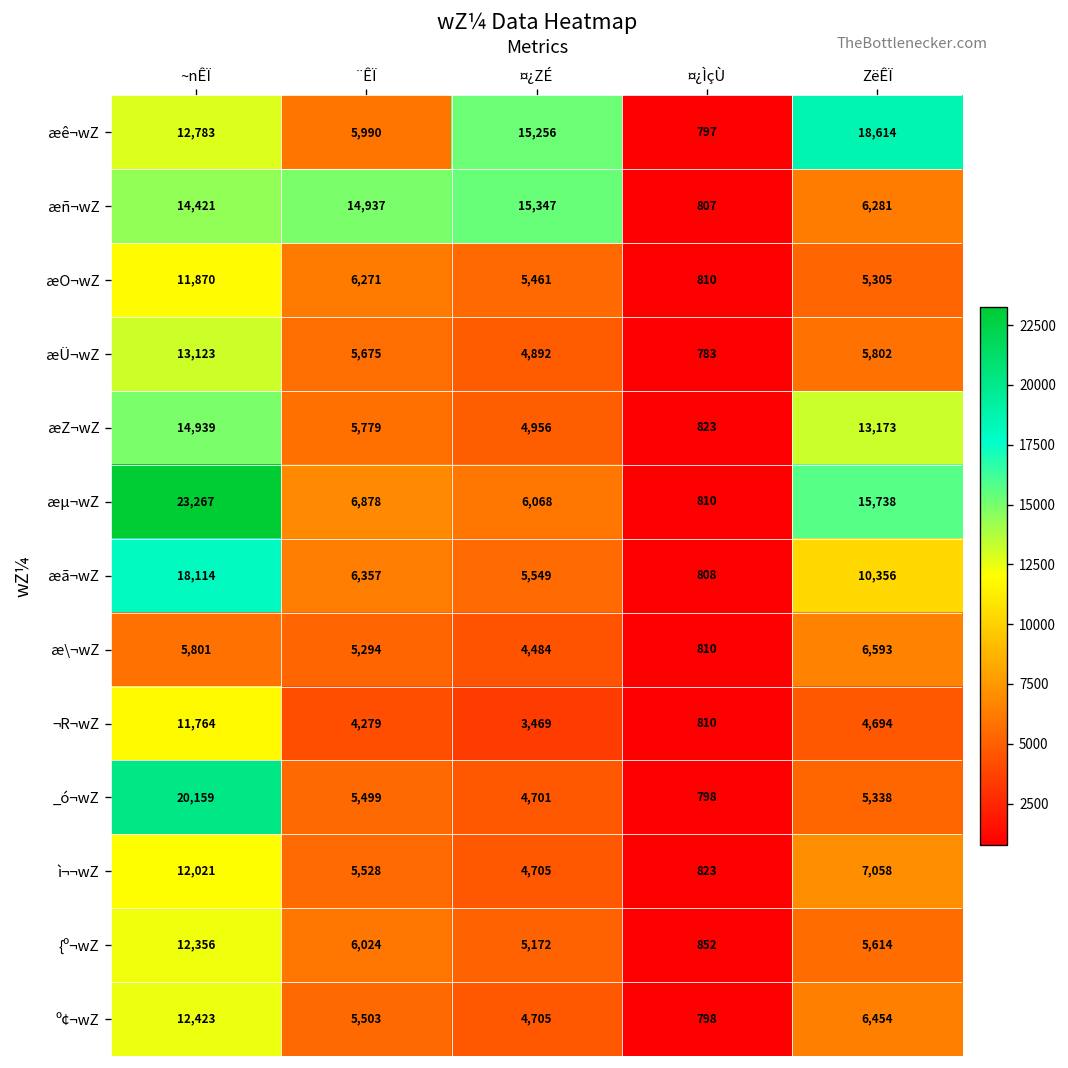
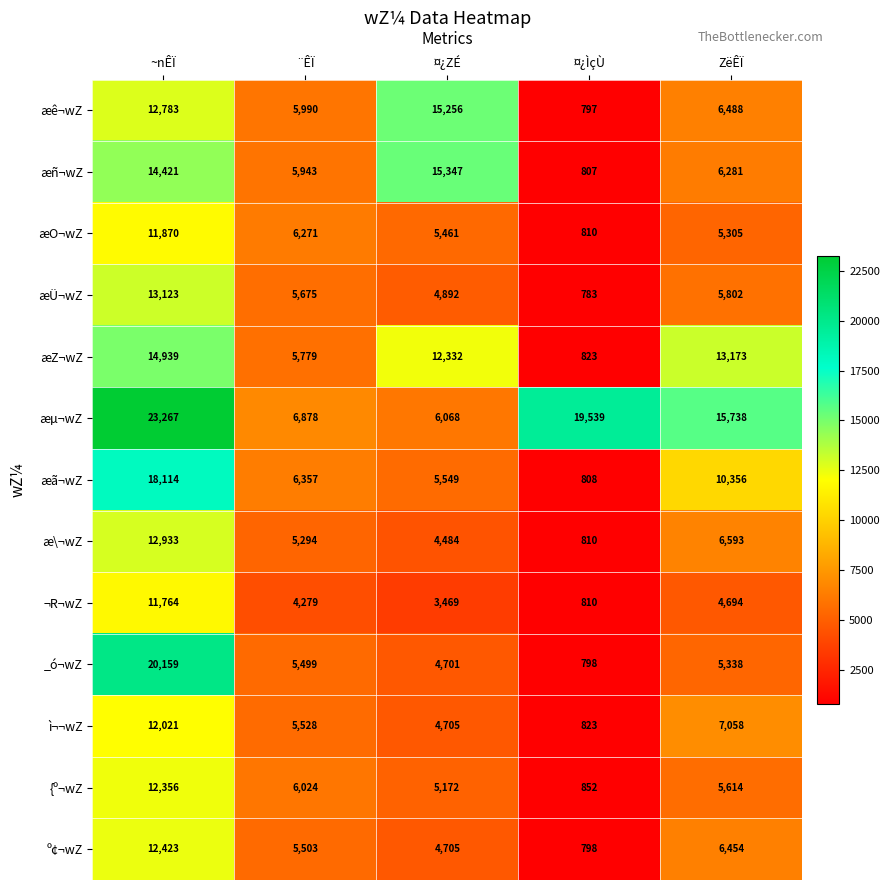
æê¬wZ, ZëÊÏ: 18,614 -> 6,488
æñ¬wZ, ¨ÊÏ: 14,937 -> 5,943
æZ¬wZ, ¤¿ZÉ: 4,956 -> 12,332
æµ¬wZ, ¤¿ÌçÙ: 810 -> 19,539
æ\¬wZ, ~nÊÏ: 5,801 -> 12,933
